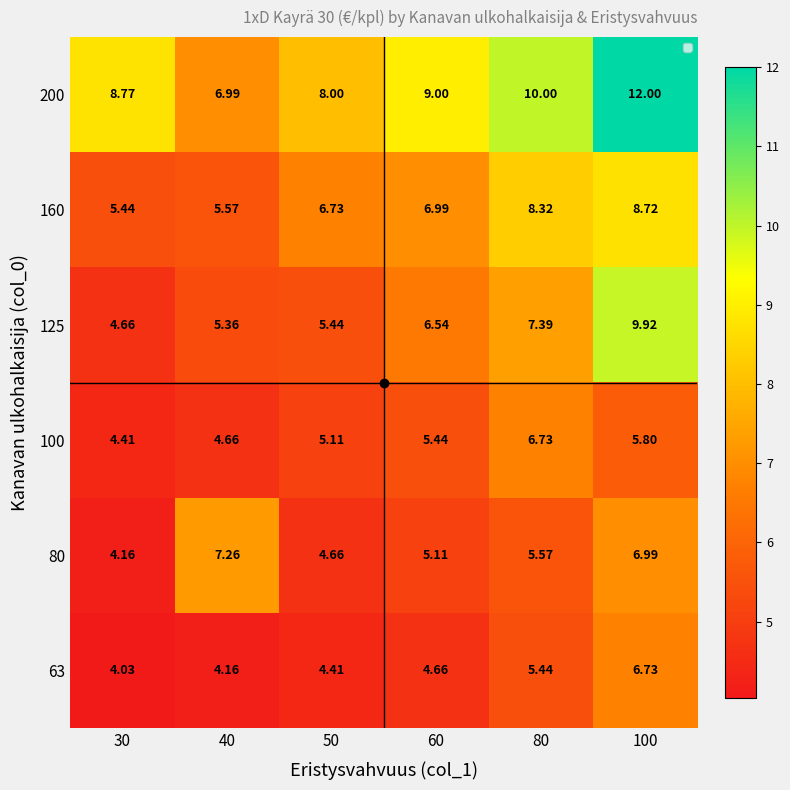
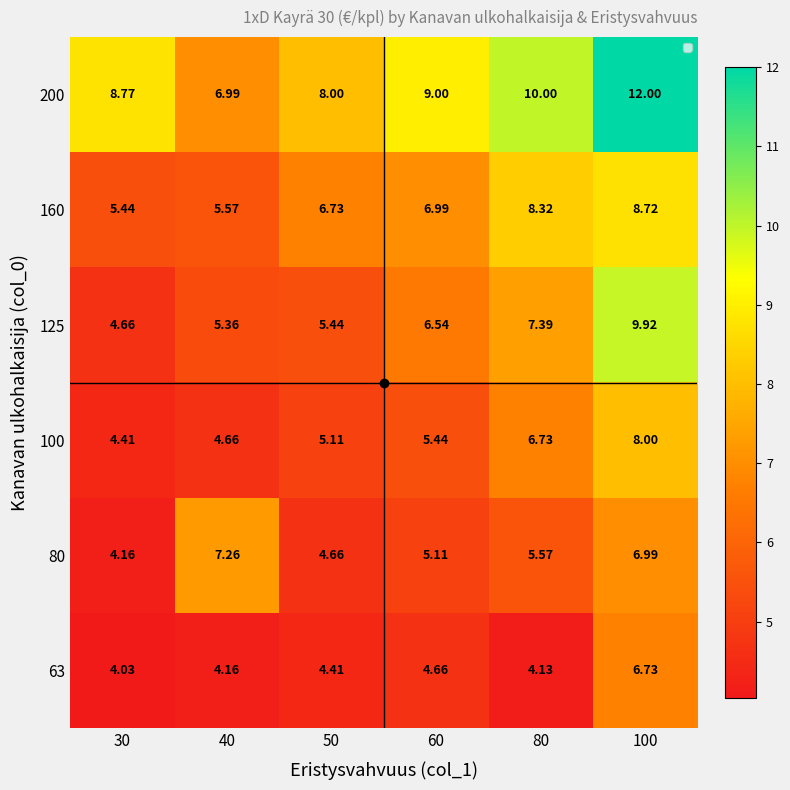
100, 100: 5.80 -> 8.00
63, 80: 5.44 -> 4.13
